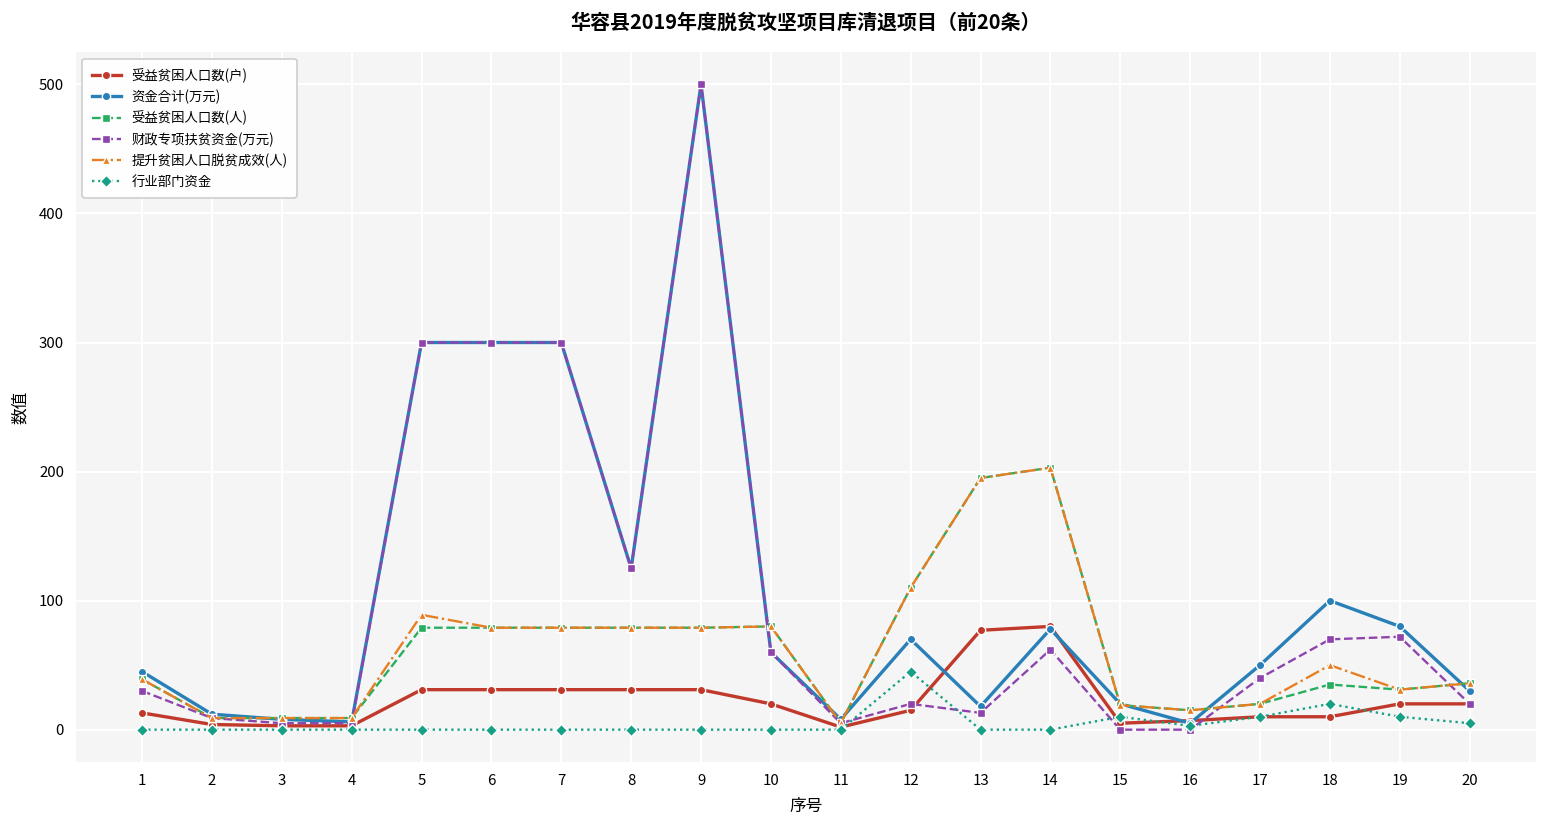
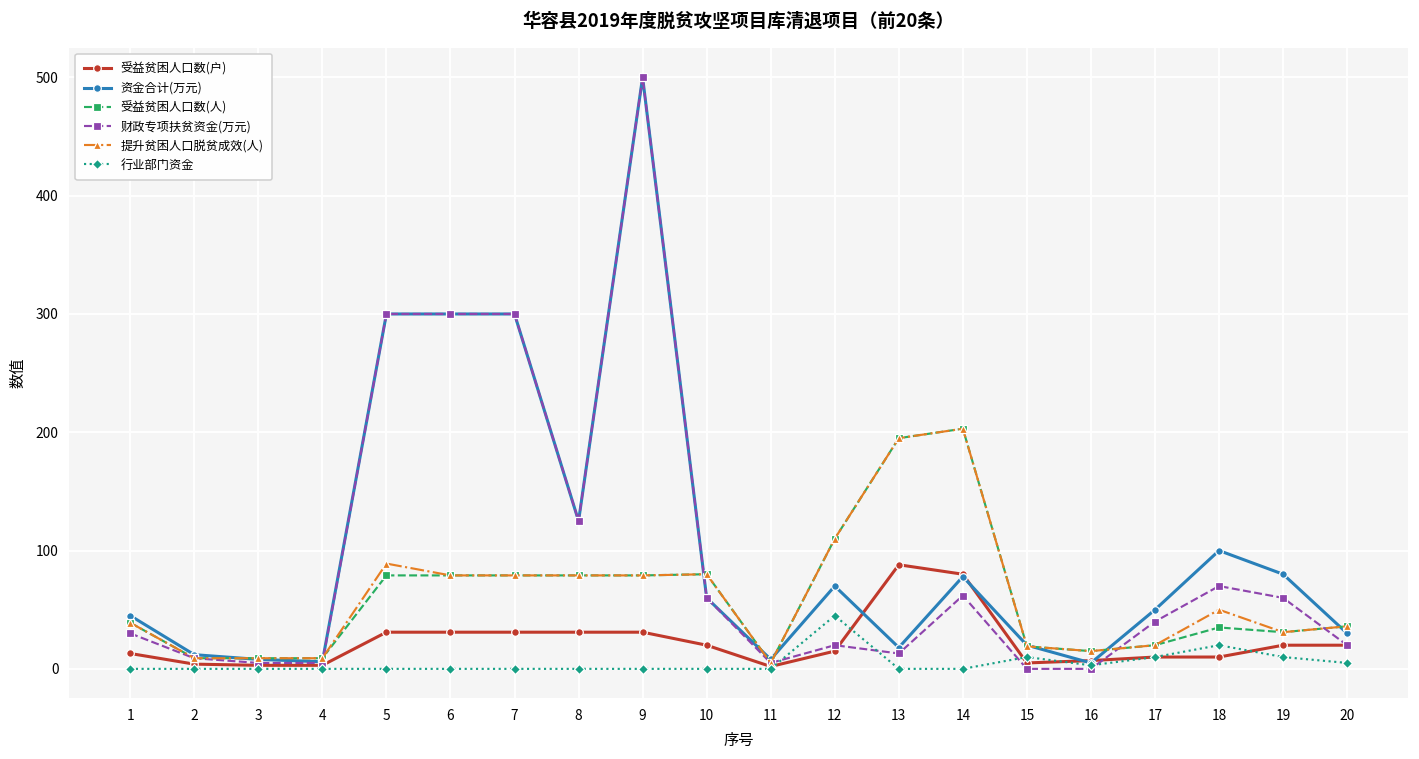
受益贫困人口数(户), 13: 77 -> 88
财政专项扶贫资金(万元), 19: 72 -> 60
